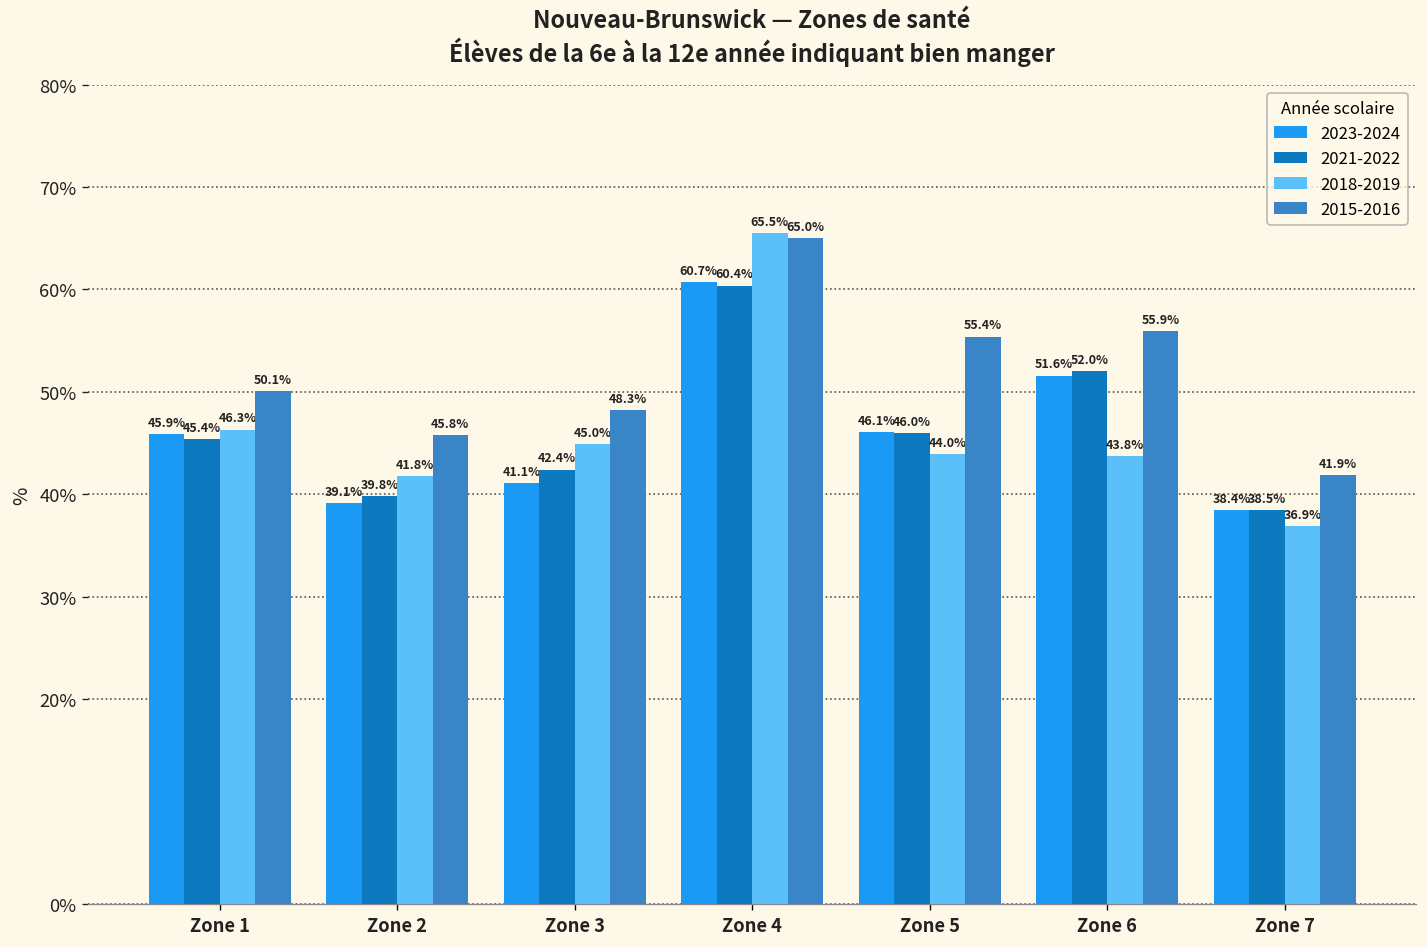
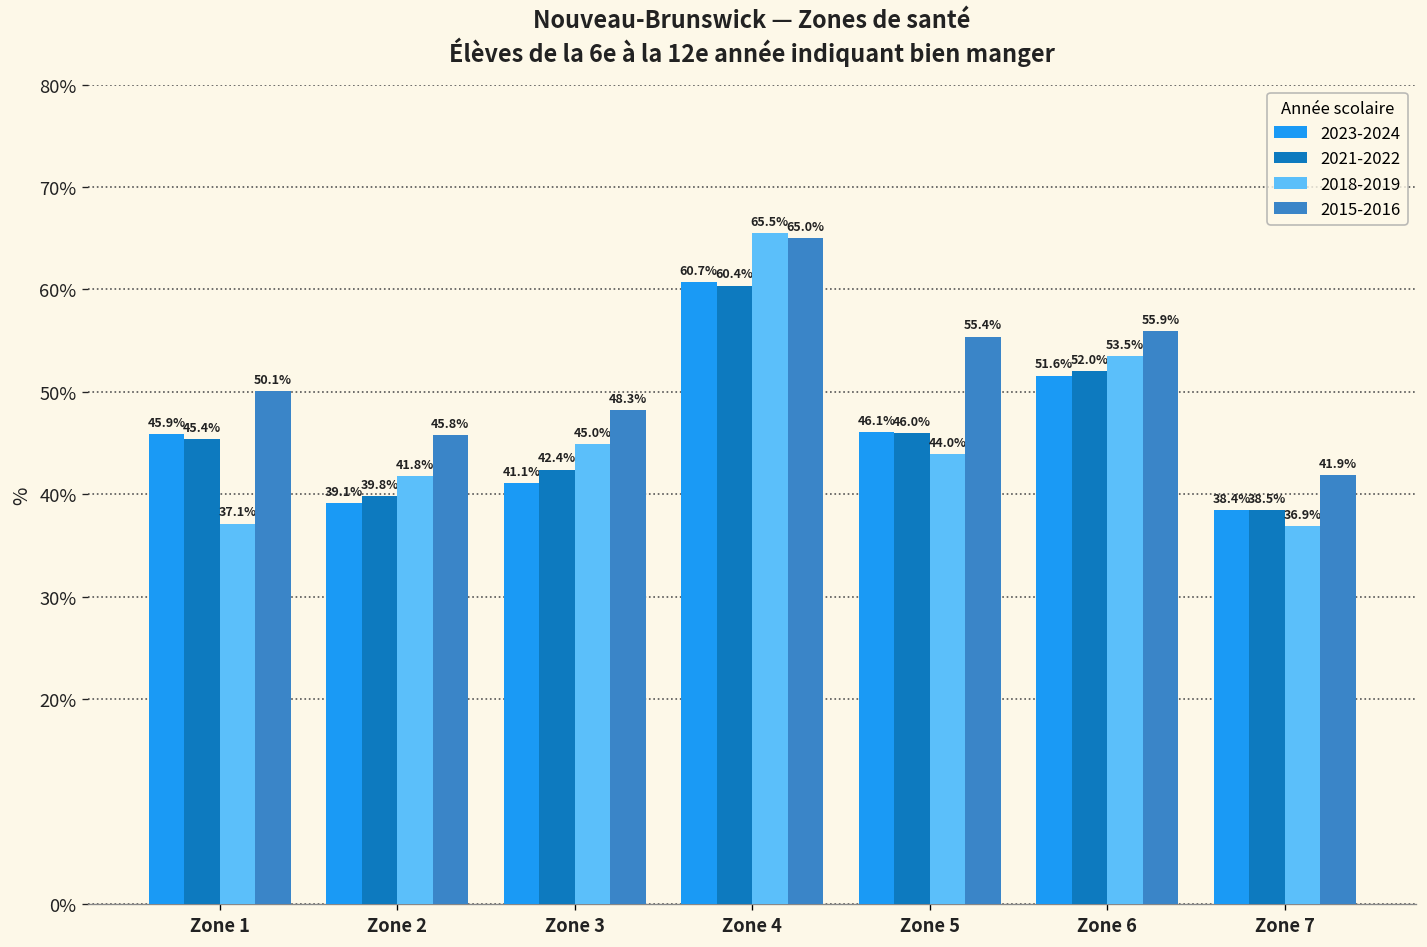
2018-2019, Zone 1: 46.3% -> 37.1%
2018-2019, Zone 6: 43.8% -> 53.5%
